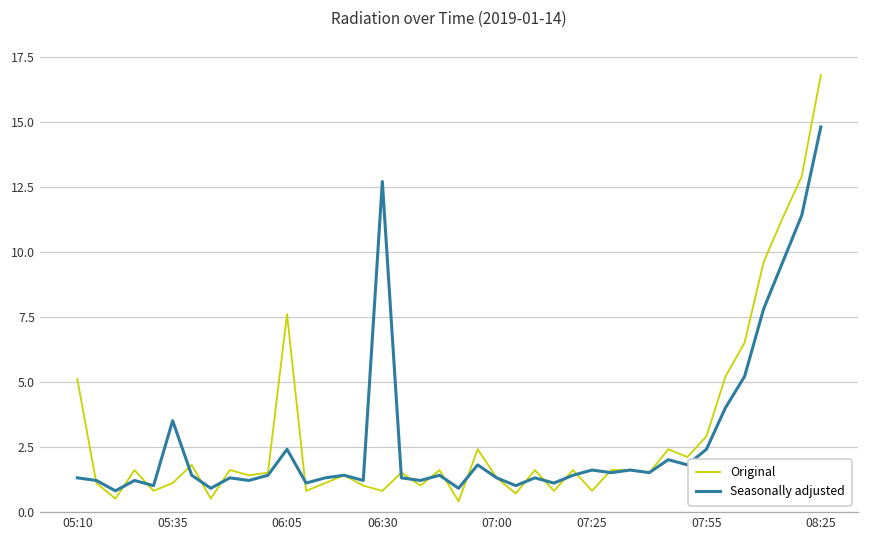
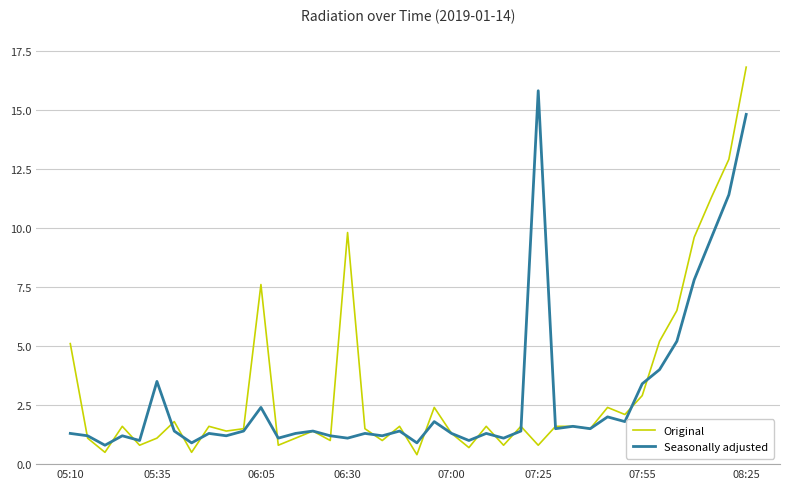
Original, 06:30: 0.8 -> 9.8
Seasonally adjusted, 06:30: 12.7 -> 1.1
Seasonally adjusted, 07:25: 1.6 -> 15.8
Seasonally adjusted, 07:55: 2.4 -> 3.4
